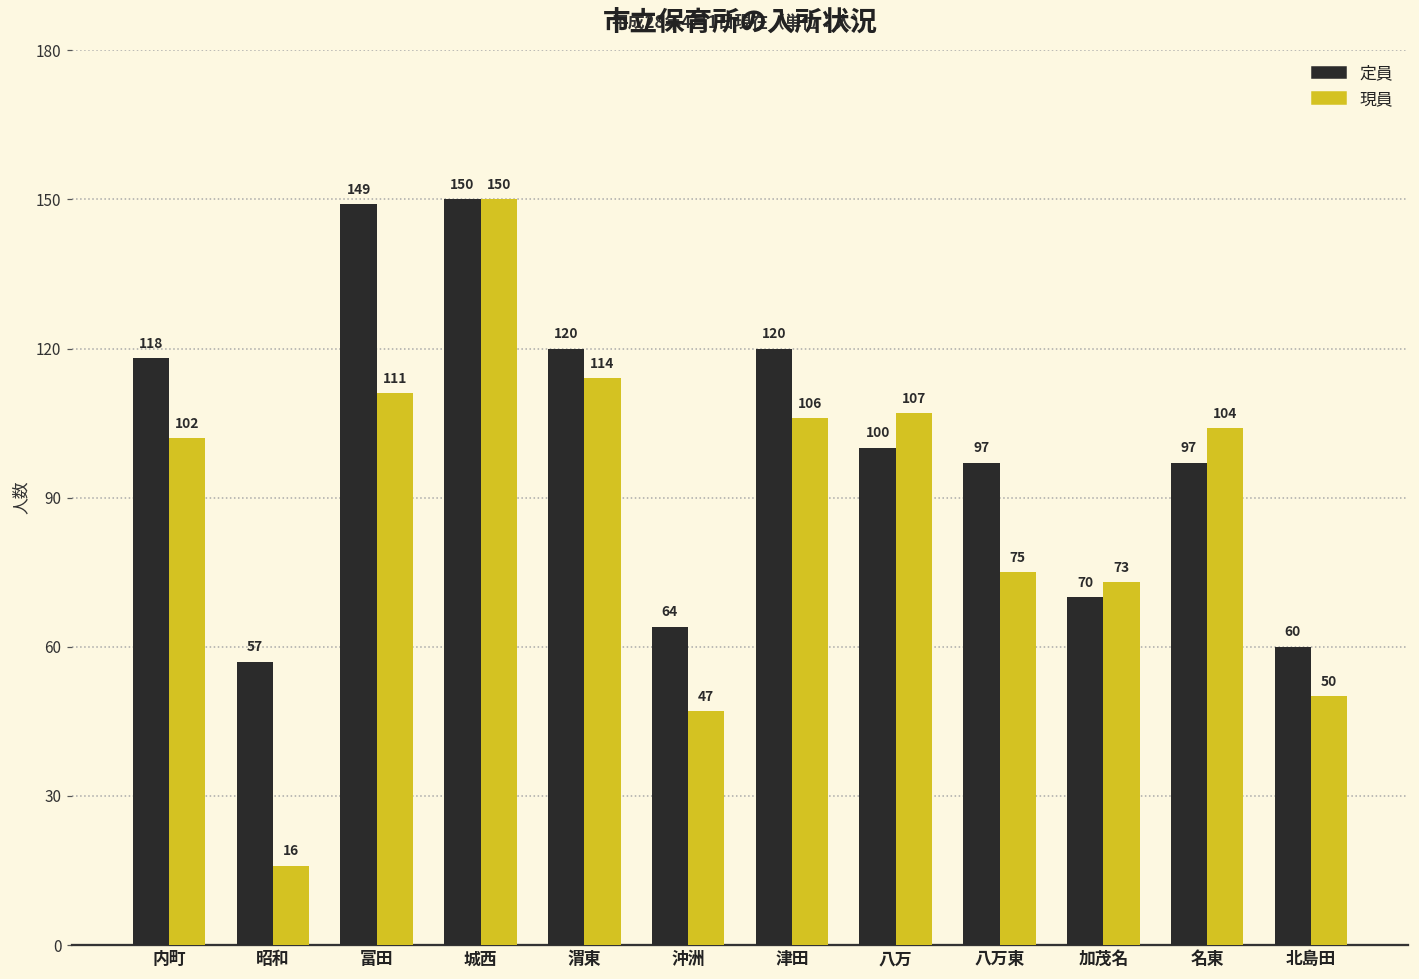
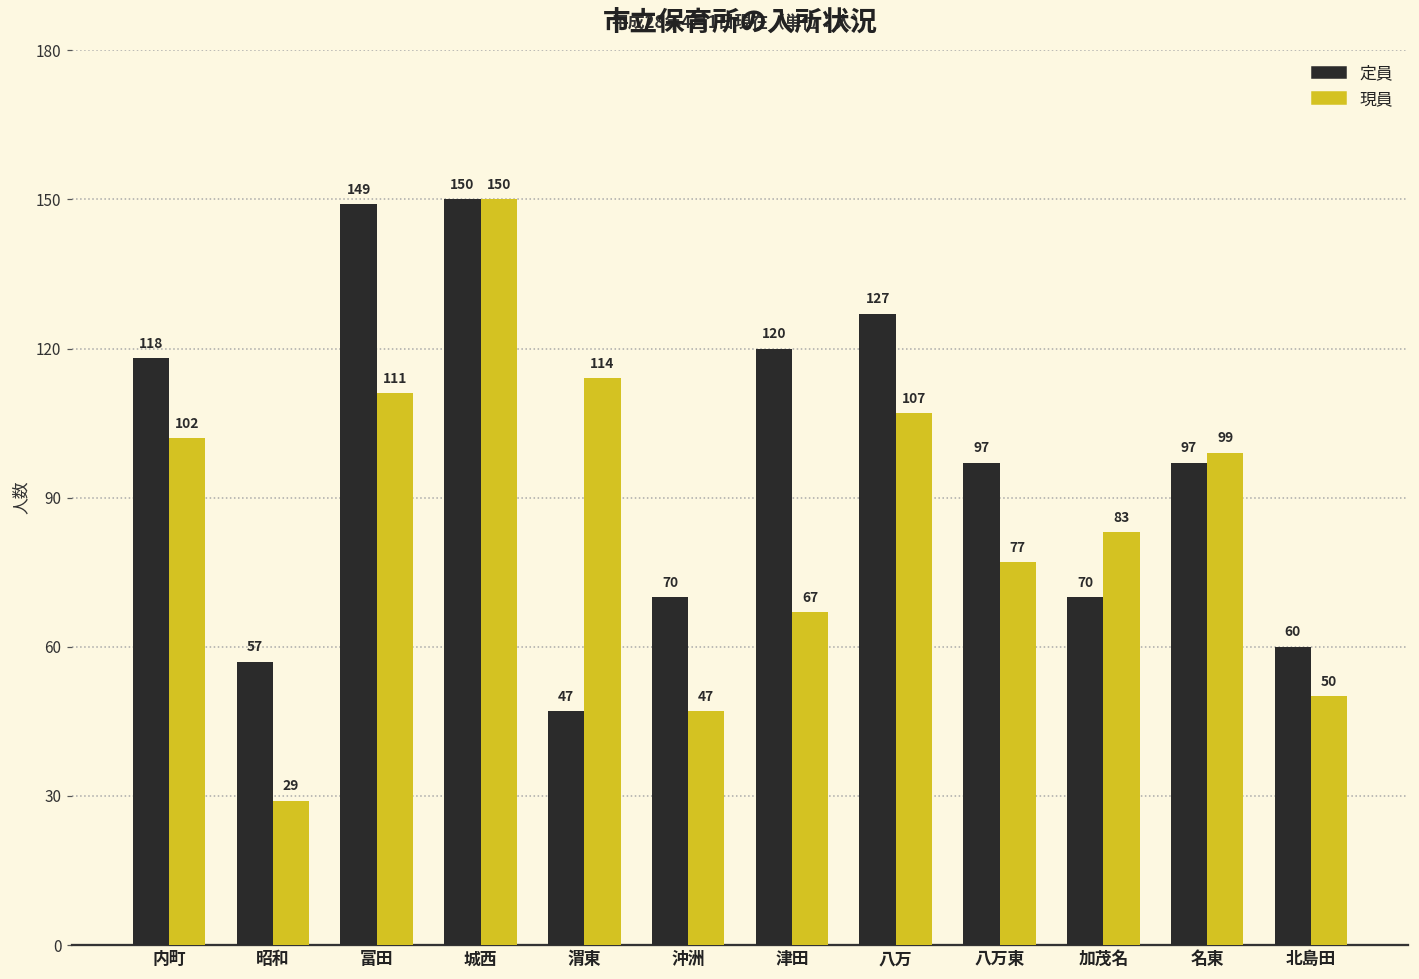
現員, 昭和: 16 -> 29
定員, 渭東: 120 -> 47
定員, 沖洲: 64 -> 70
現員, 津田: 106 -> 67
定員, 八万: 100 -> 127
現員, 八万東: 75 -> 77
現員, 加茂名: 73 -> 83
現員, 名東: 104 -> 99
